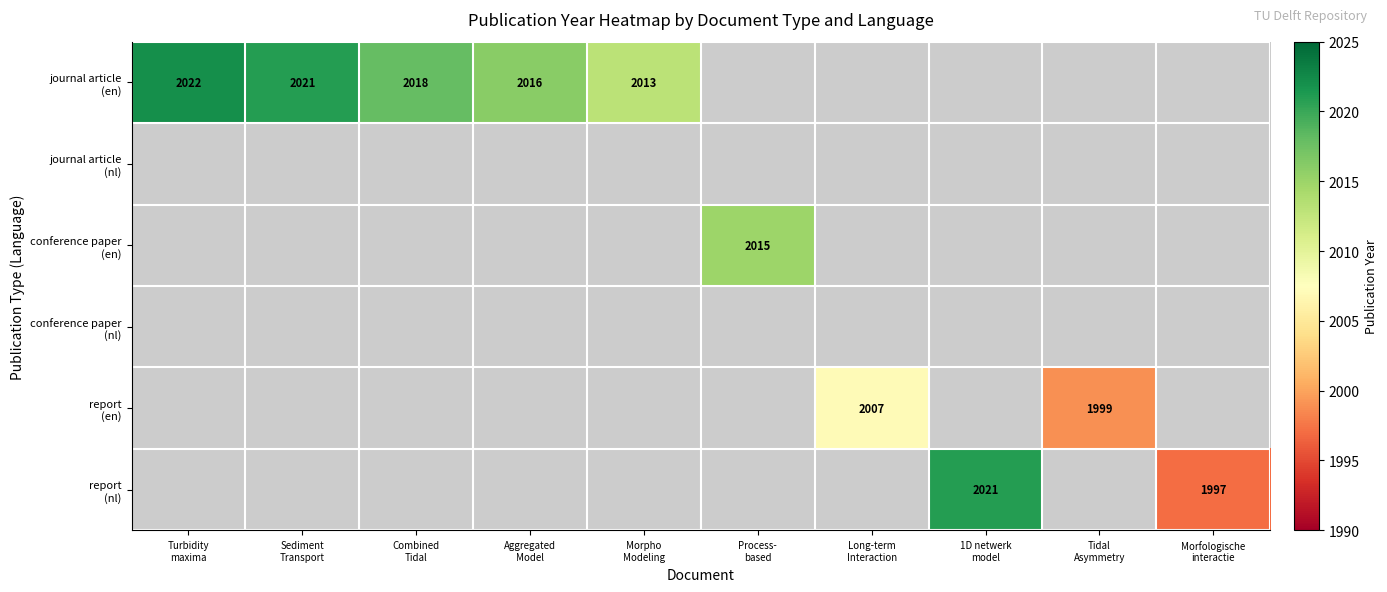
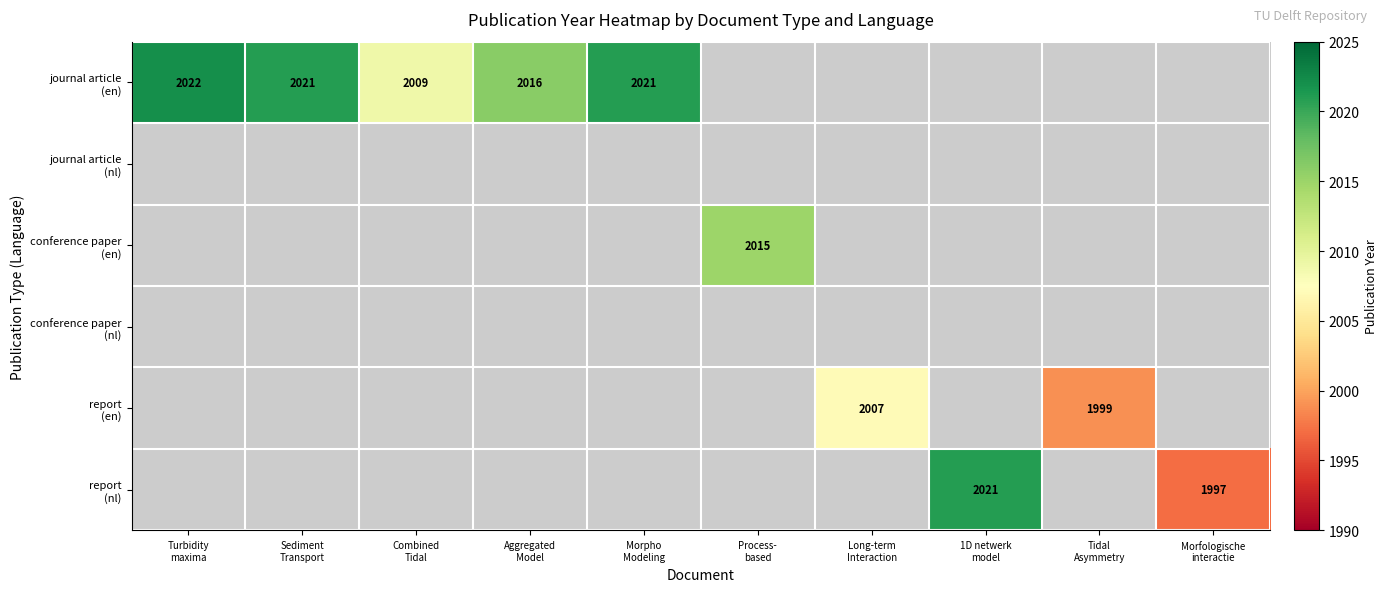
journal article (en), Combined Tidal: 2018 -> 2009
journal article (en), Morpho Modeling: 2013 -> 2021
